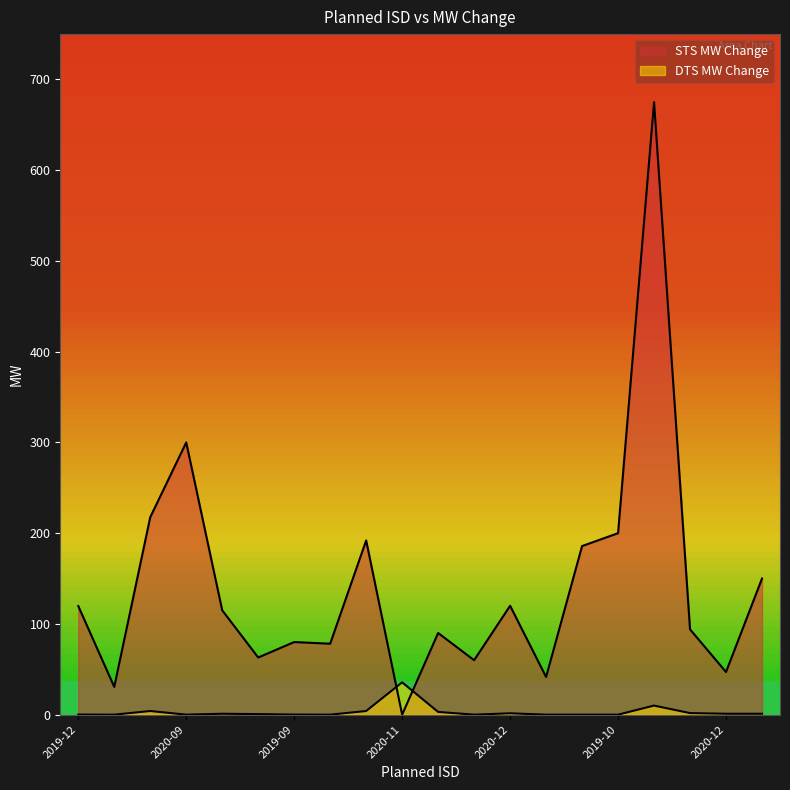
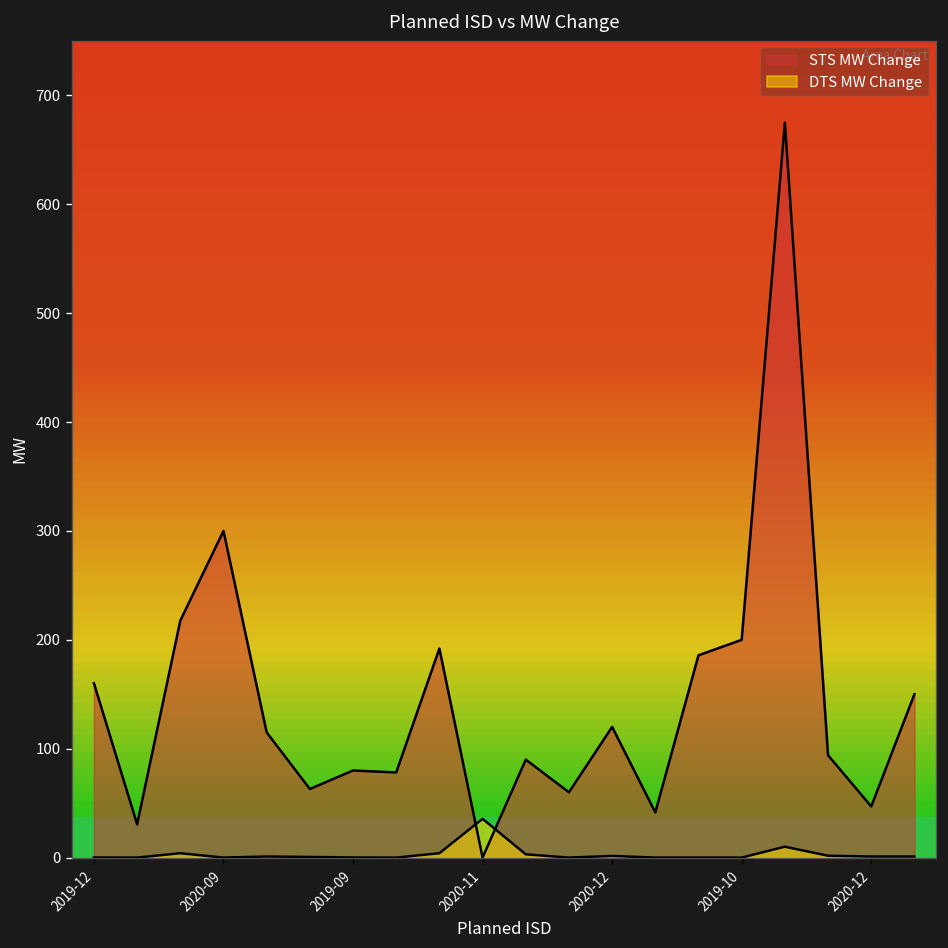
STS MW Change, 2019-12: 120 -> 160
